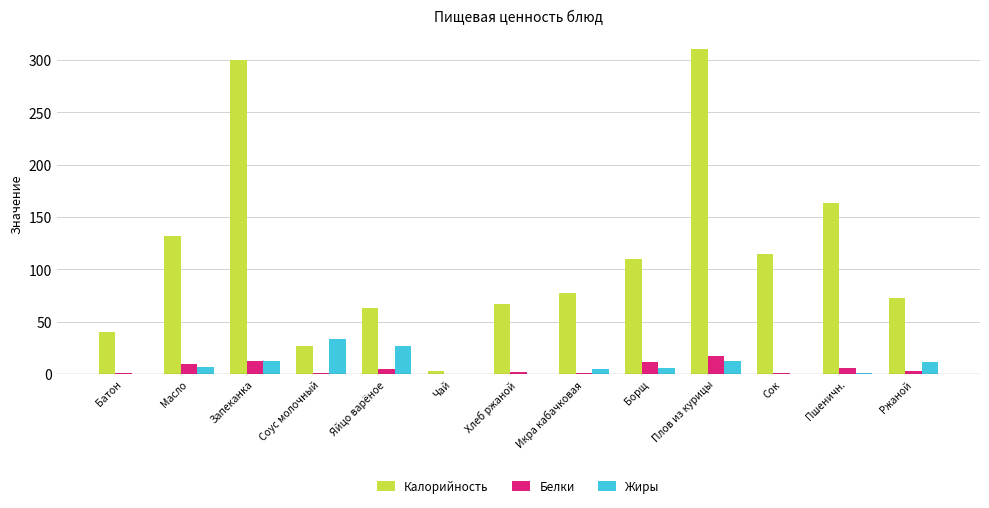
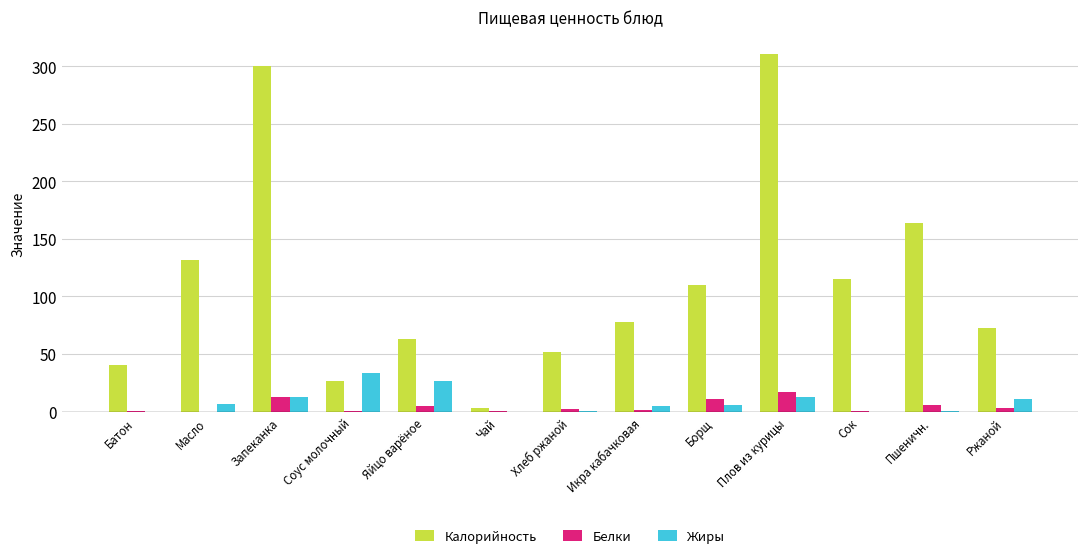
Белки, Масло: 9 -> 0
Калорийность, Хлеб ржаной: 67 -> 52
